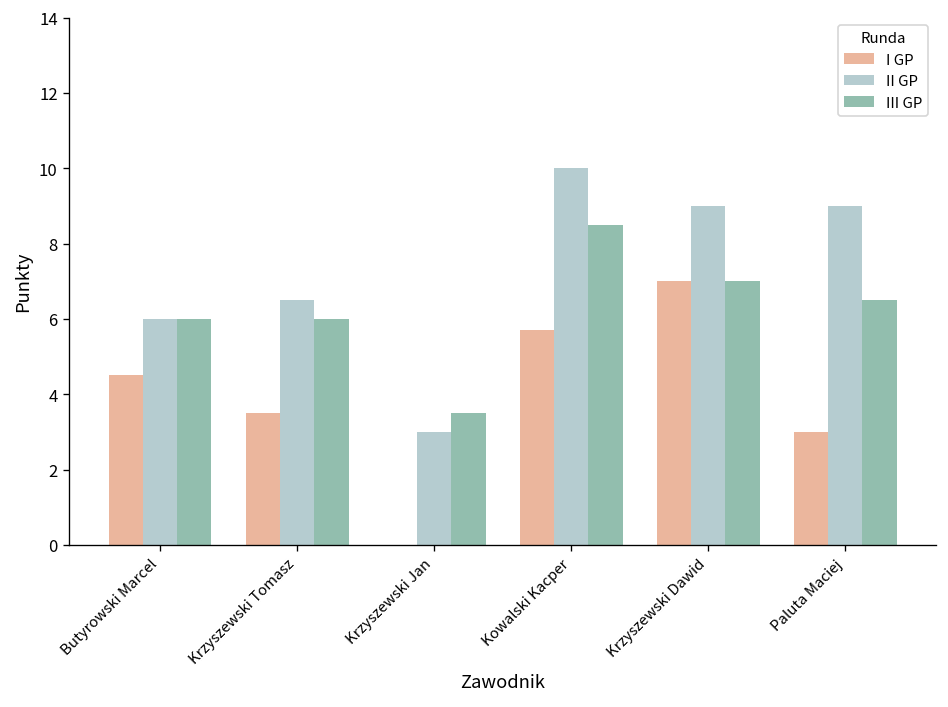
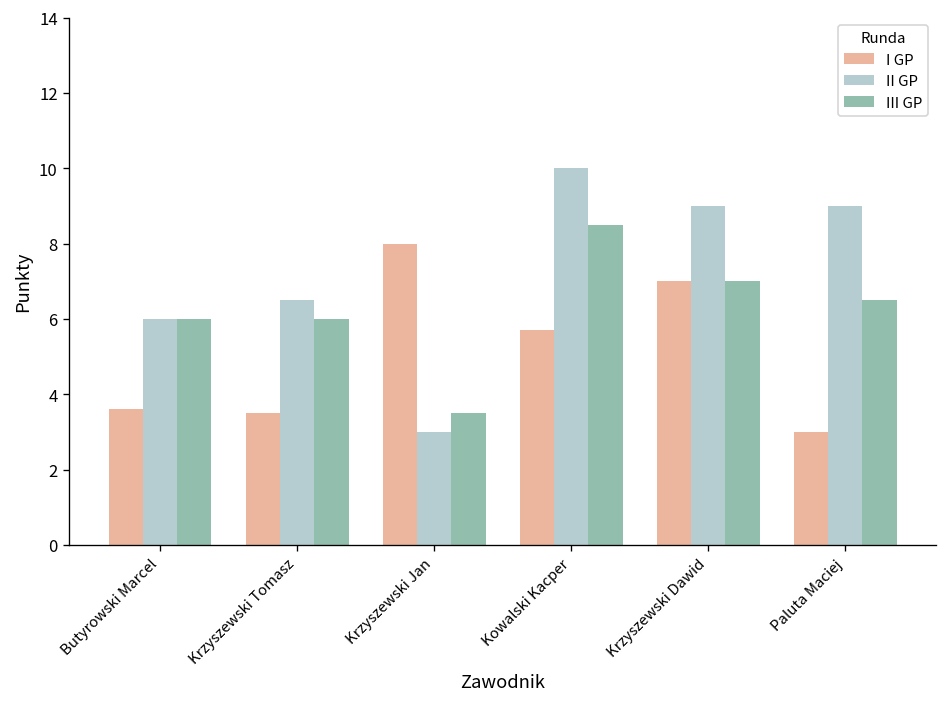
I GP, Butyrowski Marcel: 4.5 -> 3.6
I GP, Krzyszewski Jan: 0 -> 8
